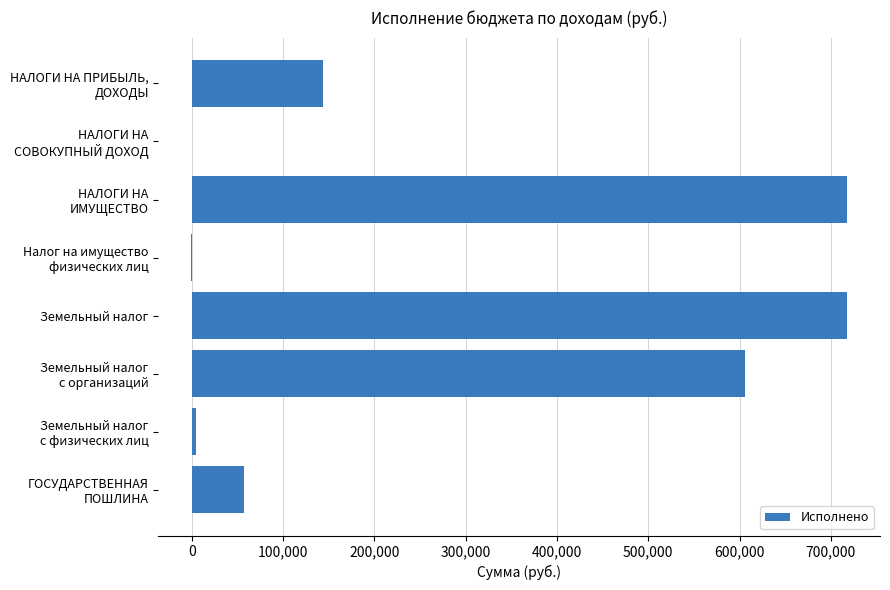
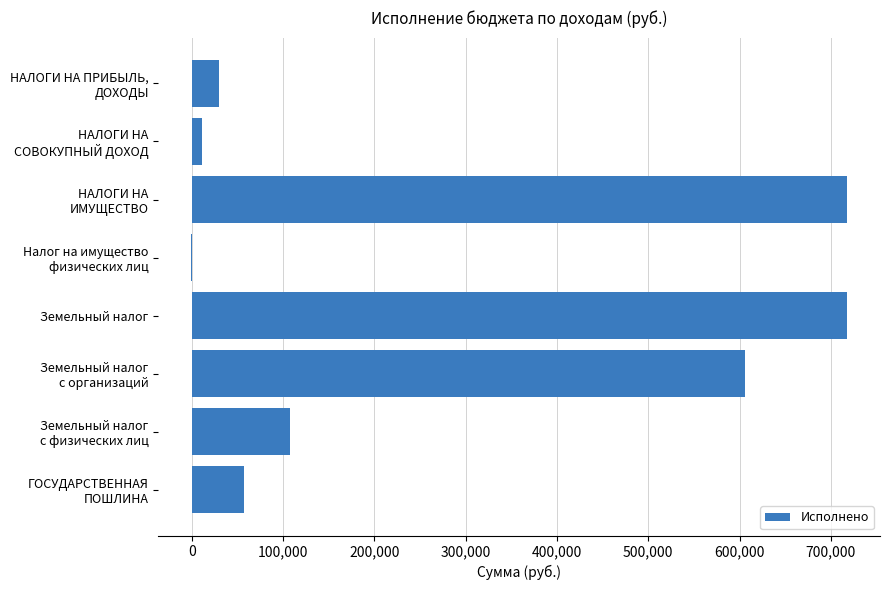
НАЛОГИ НА ПРИБЫЛЬ, ДОХОДЫ: 140,000 -> 30,000
НАЛОГИ НА СОВОКУПНЫЙ ДОХОД: 0 -> 10,000
Земельный налог с физических лиц: 0 -> 110,000
